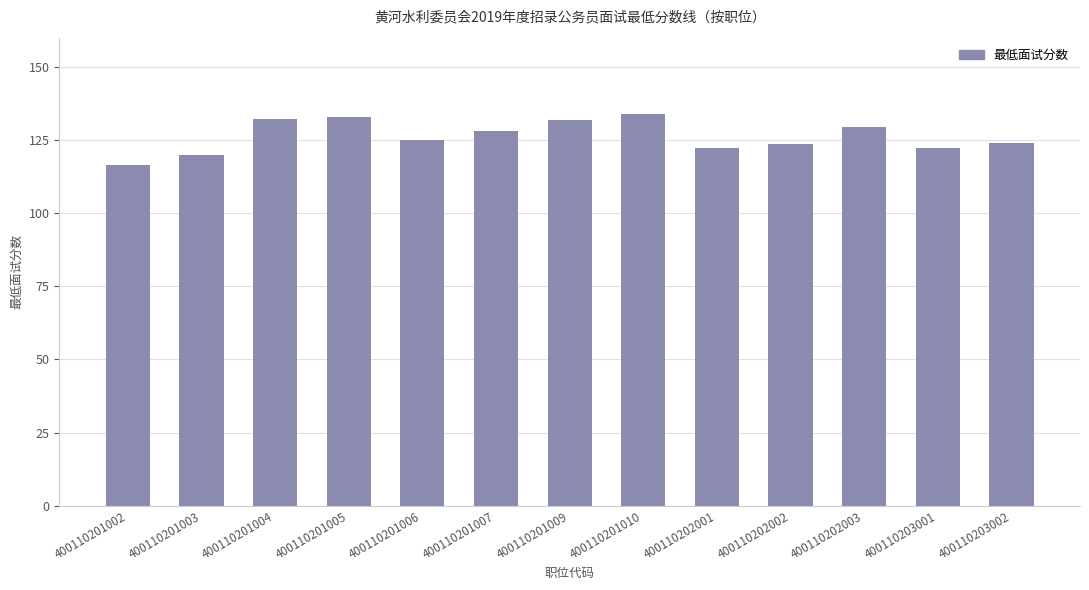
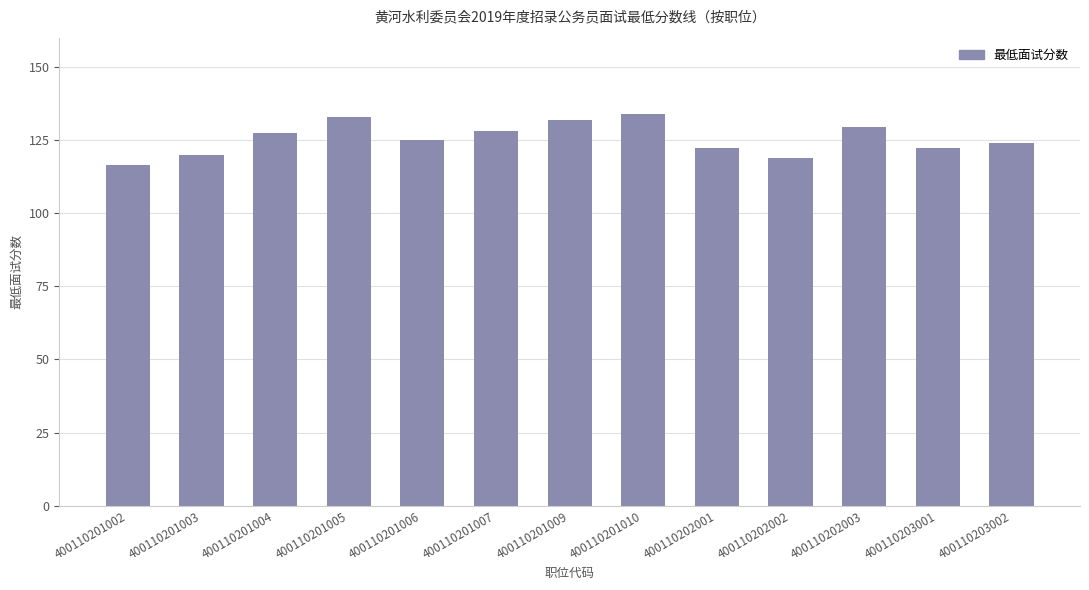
400110201004: 132 -> 127
400110202002: 124 -> 119
